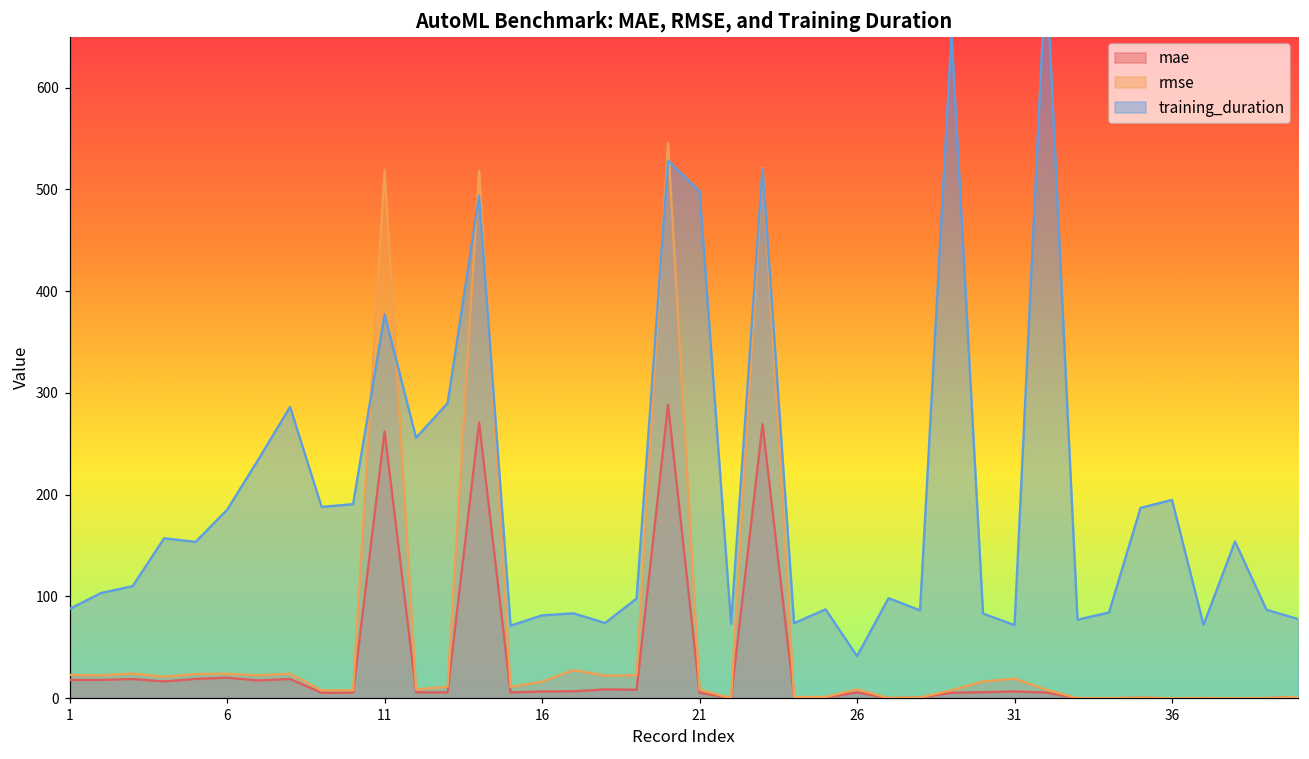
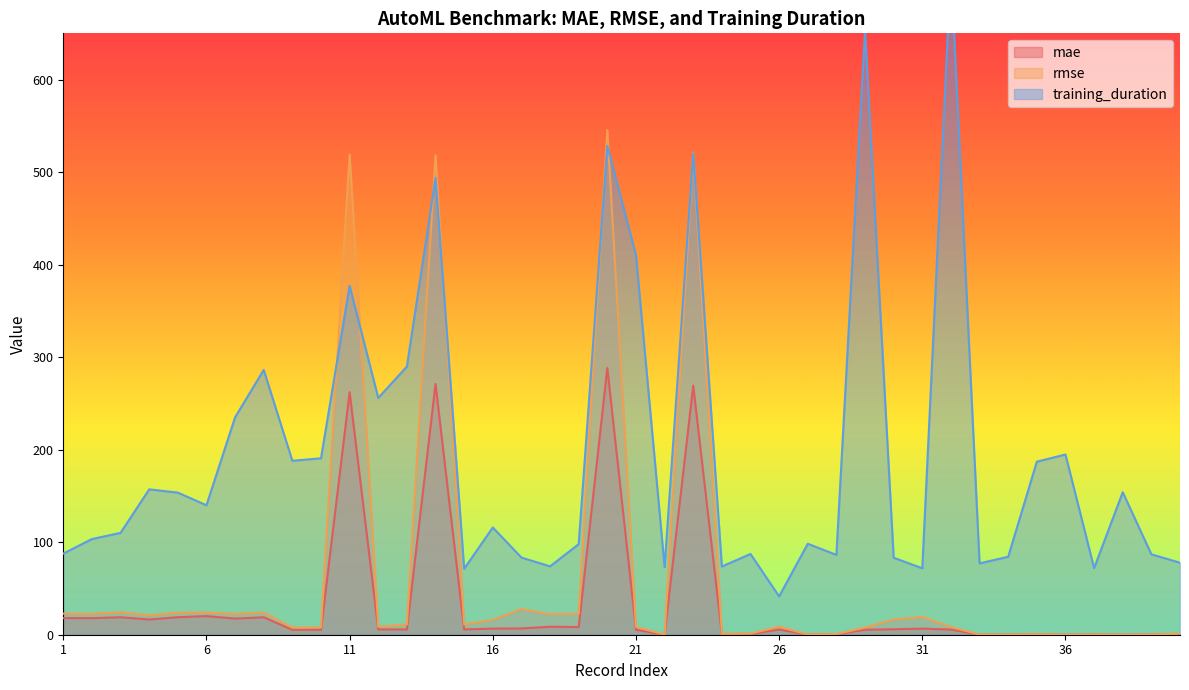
training_duration, 6: 190 -> 140
training_duration, 16: 80 -> 120
training_duration, 21: 500 -> 410
